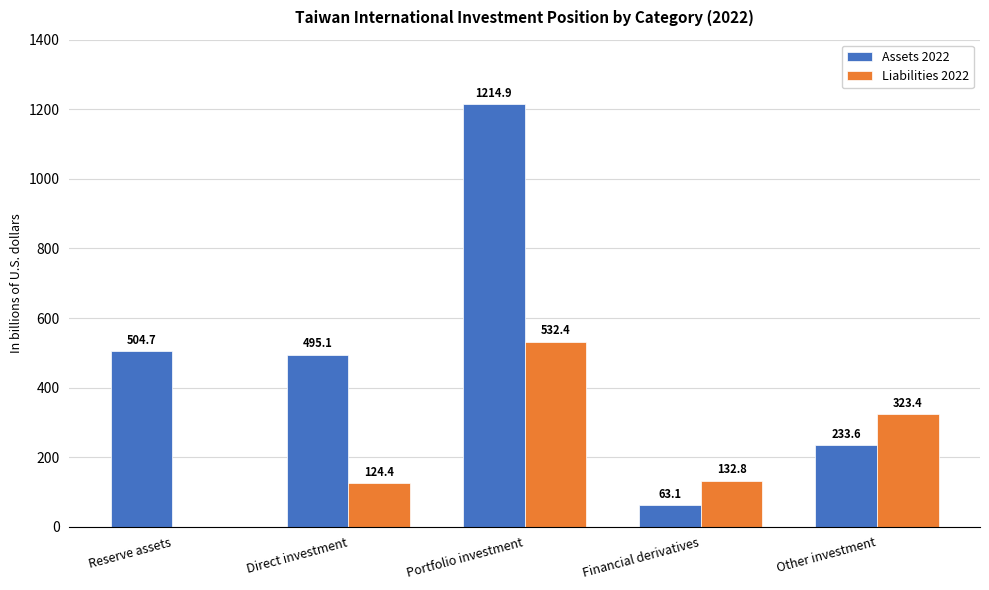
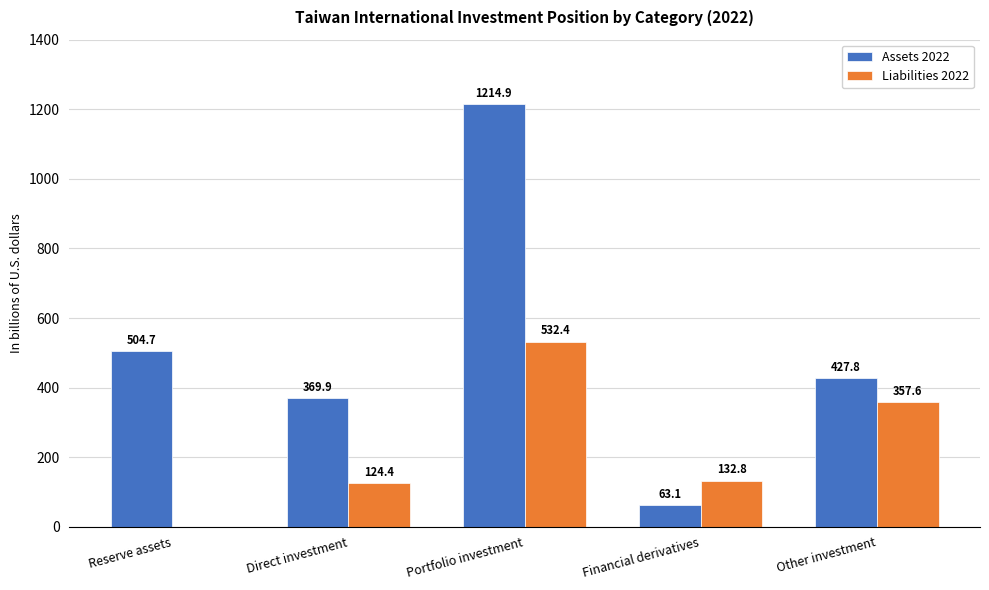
Assets 2022, Direct investment: 495.1 -> 369.9
Assets 2022, Other investment: 233.6 -> 427.8
Liabilities 2022, Other investment: 323.4 -> 357.6
